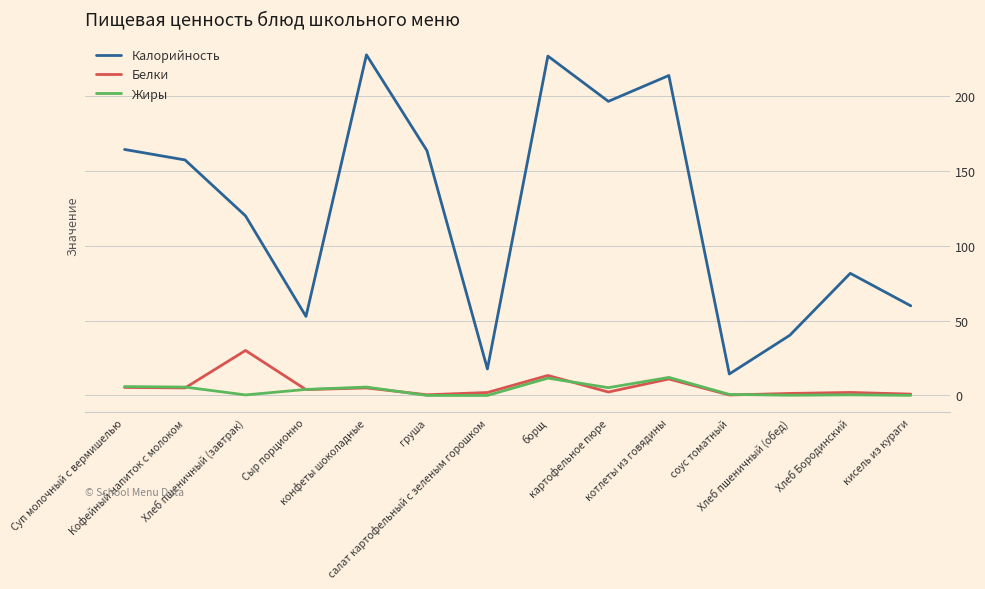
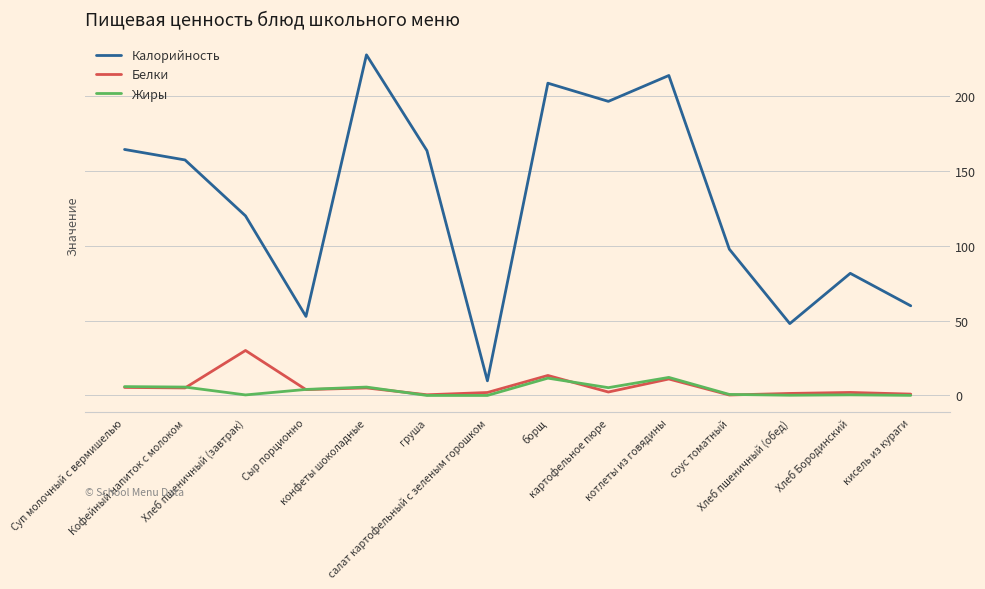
Калорийность, салат картофельный с зеленым горошком: 18 -> 10
Калорийность, борщ: 227 -> 209
Калорийность, соус томатный: 14 -> 98
Калорийность, Хлеб пшеничный (обед): 40 -> 48
